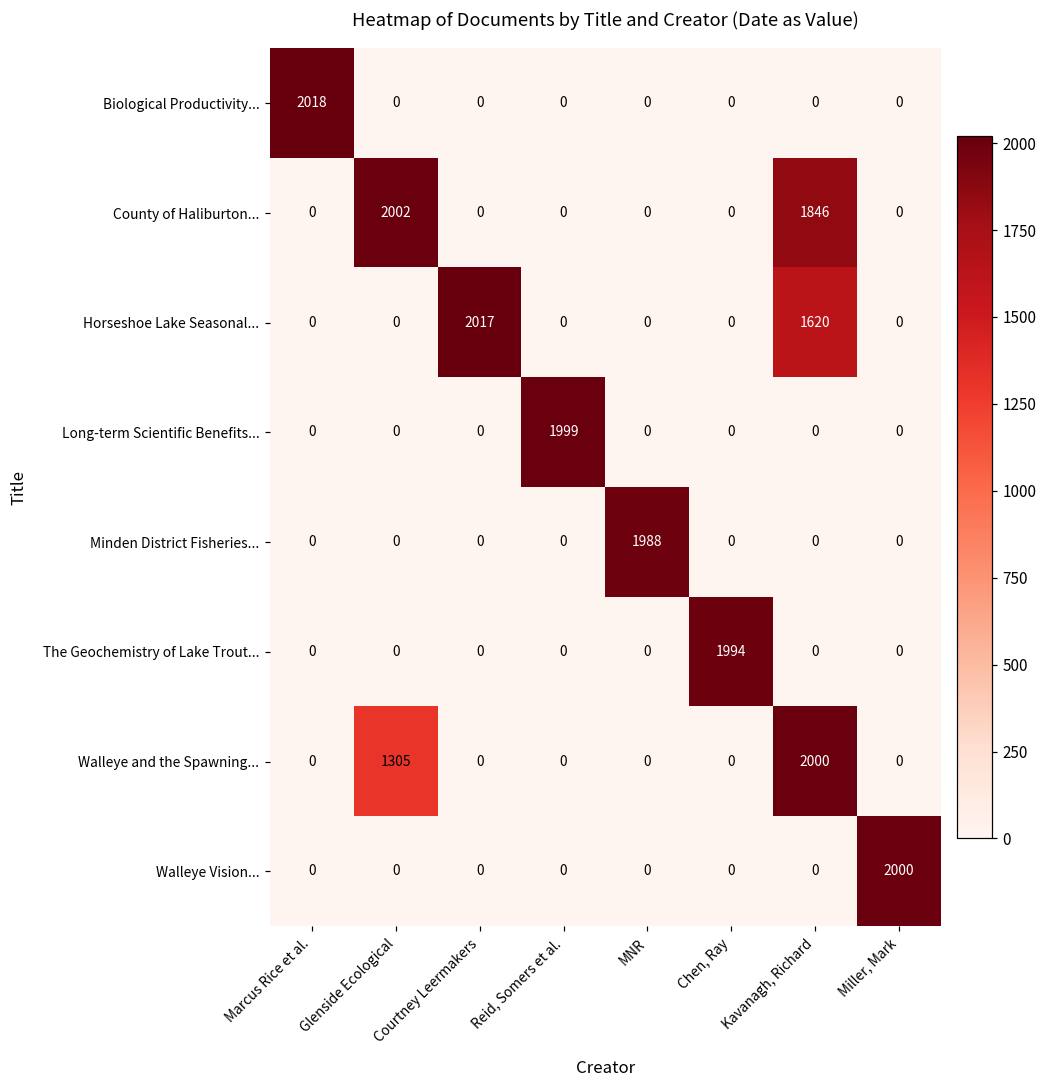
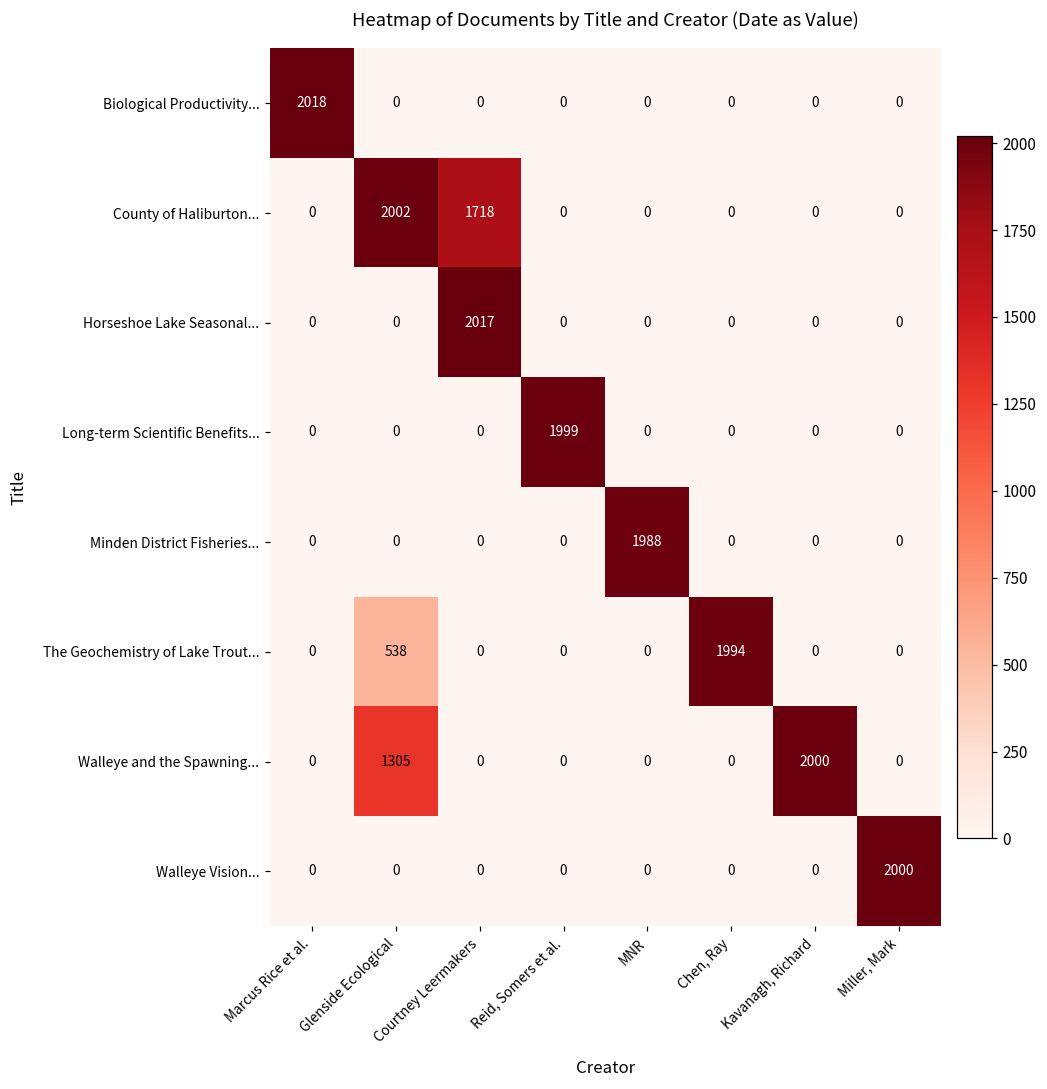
County of Haliburton..., Courtney Leermakers: 0 -> 1718
County of Haliburton..., Kavanagh, Richard: 1846 -> 0
Horseshoe Lake Seasonal..., Kavanagh, Richard: 1620 -> 0
The Geochemistry of Lake Trout..., Glenside Ecological: 0 -> 538
